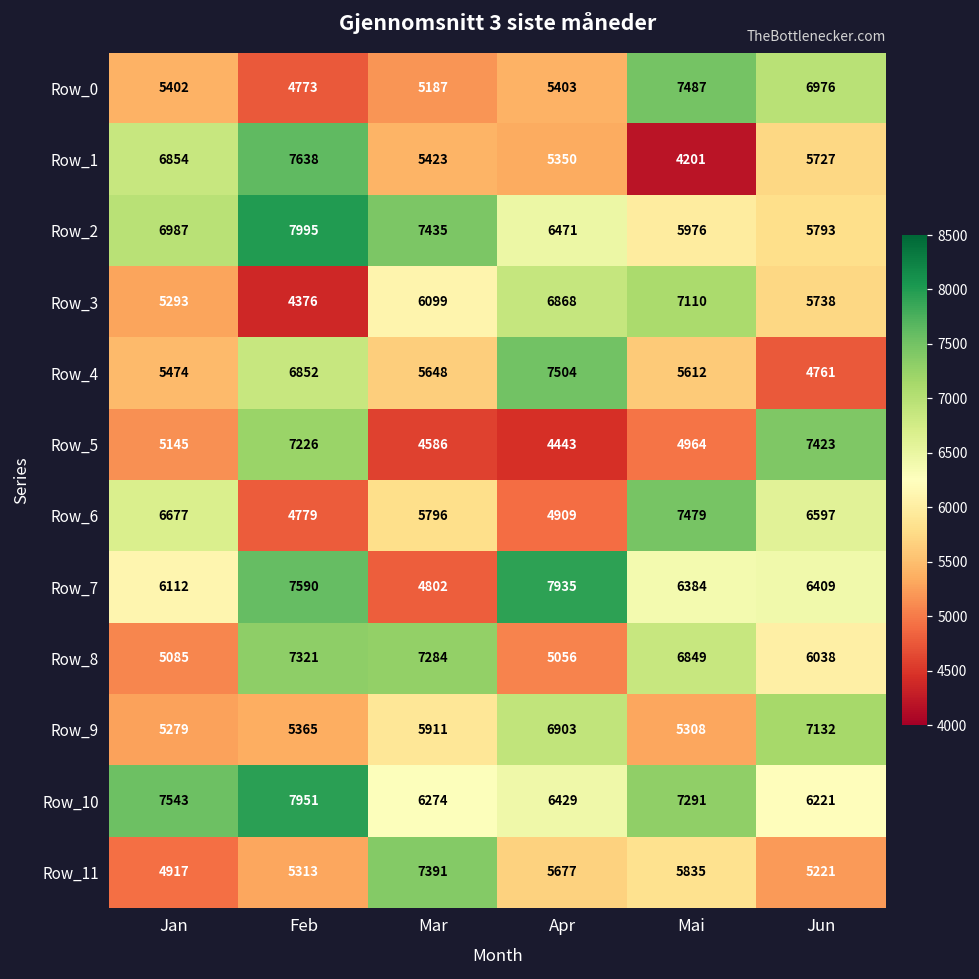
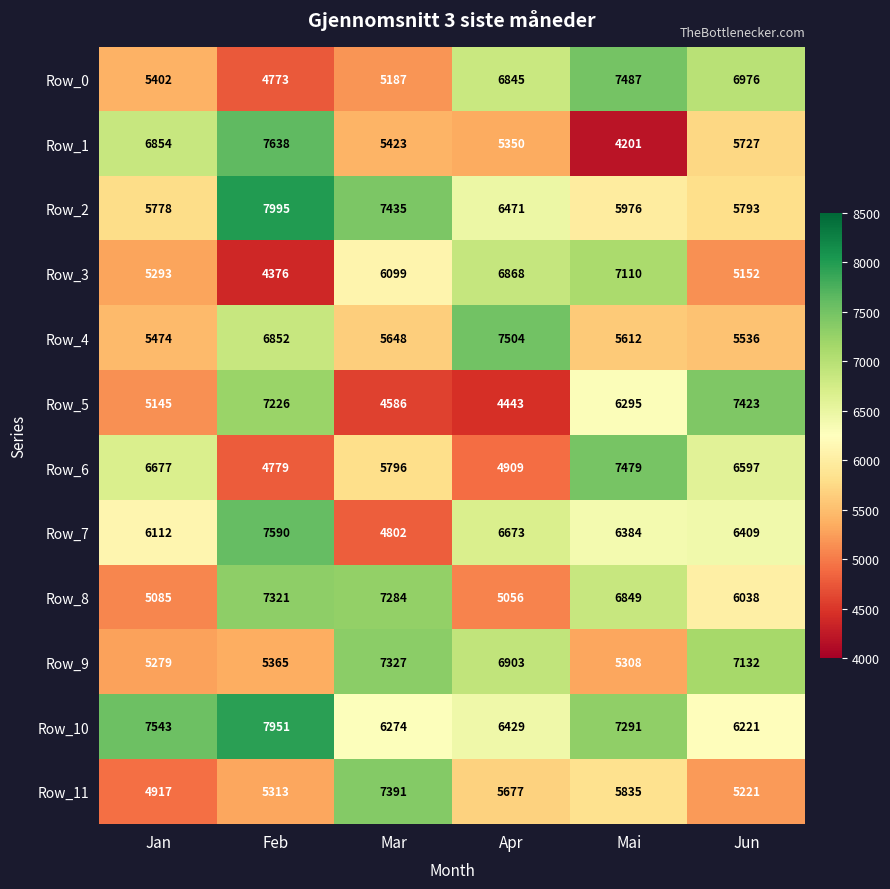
Row_0, Apr: 5403 -> 6845
Row_2, Jan: 6987 -> 5778
Row_3, Jun: 5738 -> 5152
Row_4, Jun: 4761 -> 5536
Row_5, Mai: 4964 -> 6295
Row_7, Apr: 7935 -> 6673
Row_9, Mar: 5911 -> 7327
